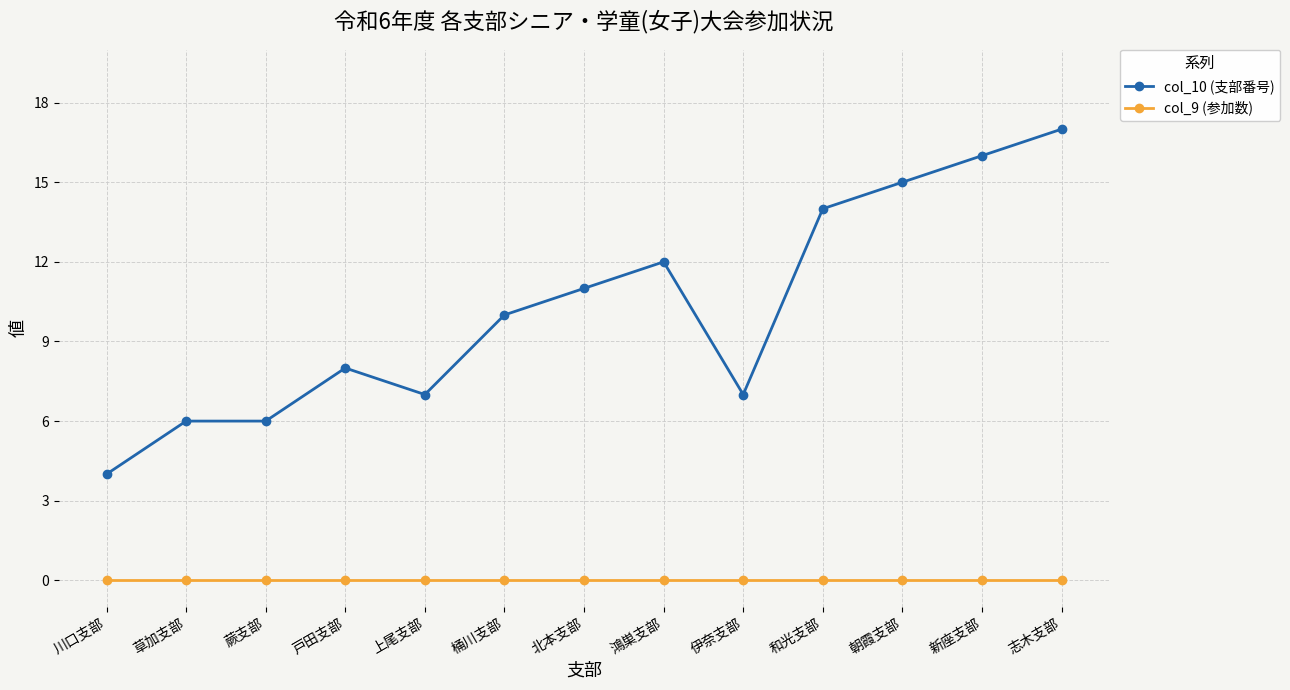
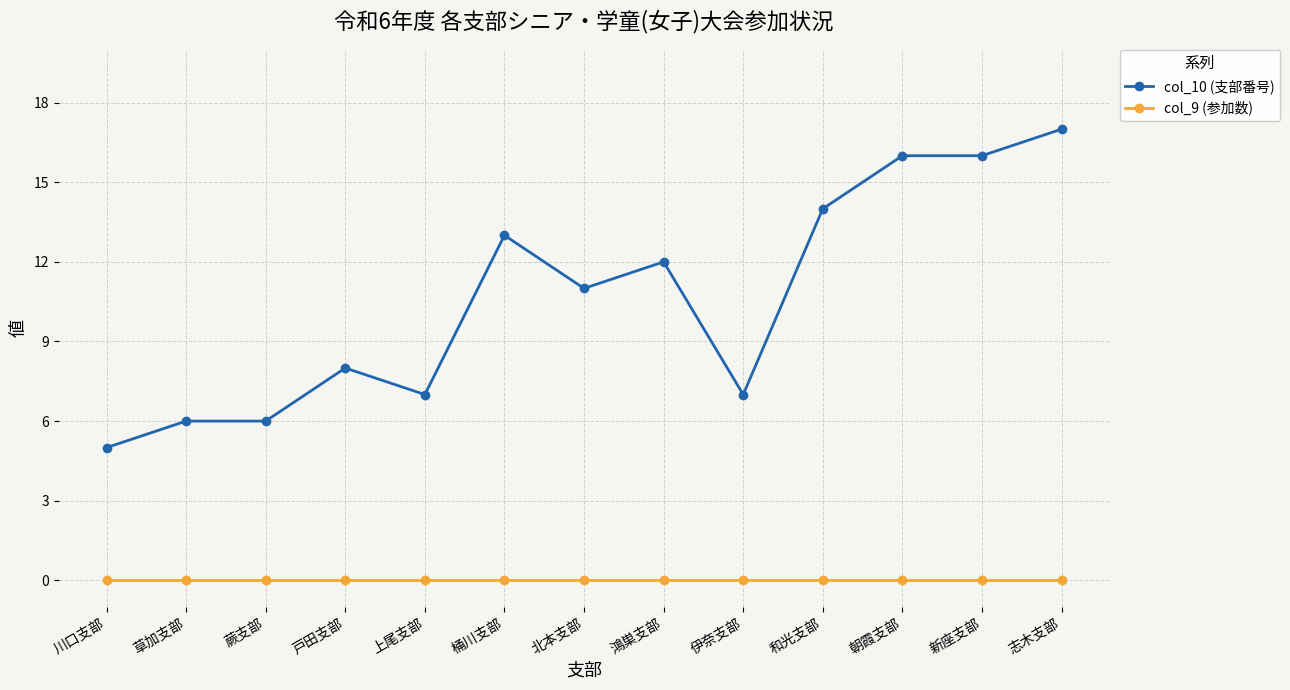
col_10 (支部番号), 川口支部: 4 -> 5
col_10 (支部番号), 桶川支部: 10 -> 13
col_10 (支部番号), 朝霞支部: 15 -> 16
